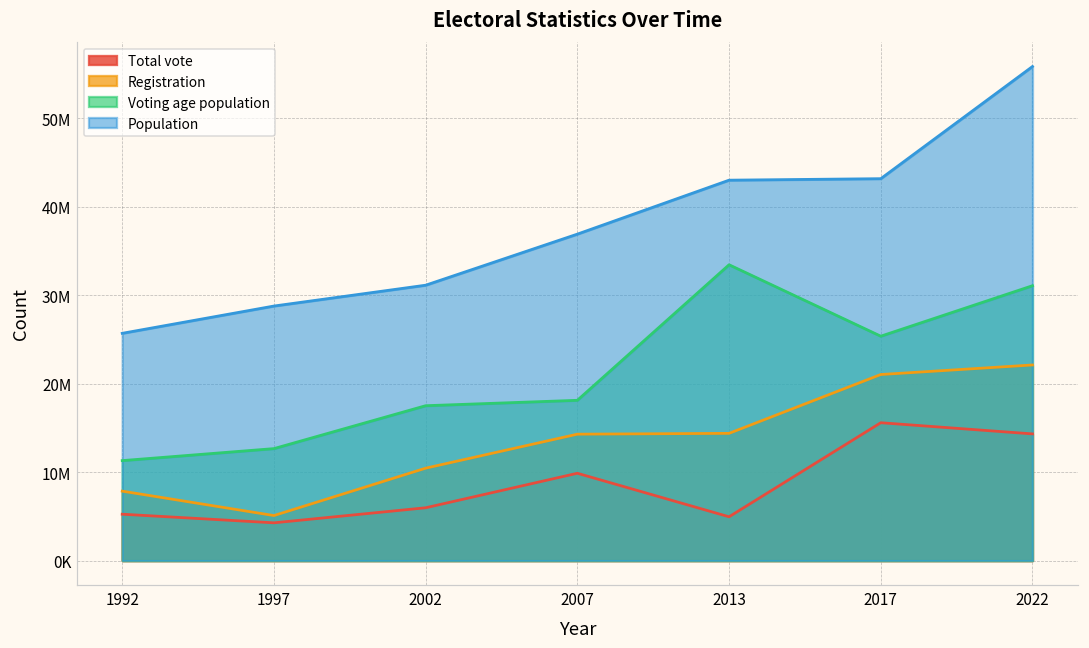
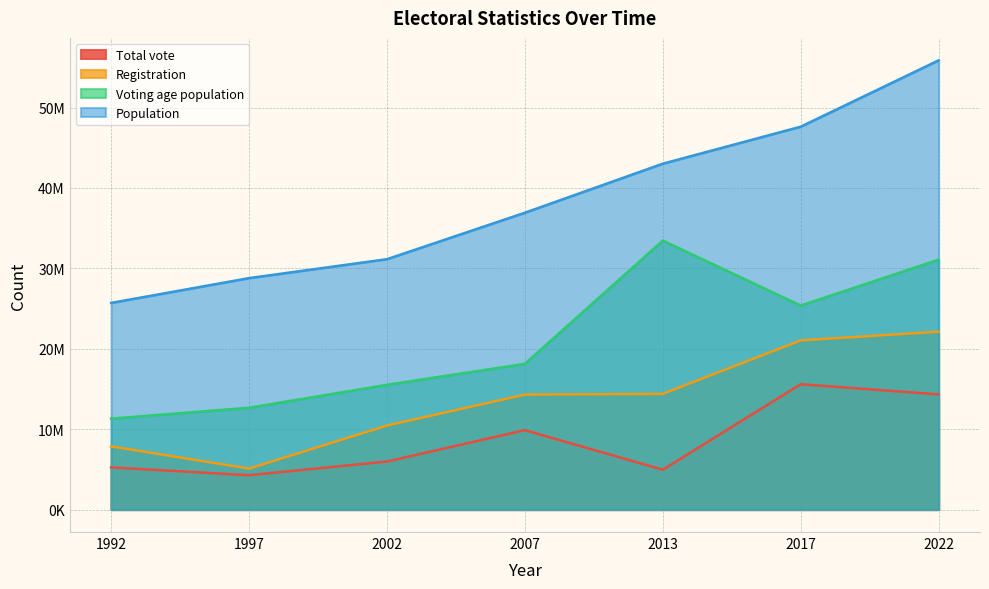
Voting age population, 2002: 18000000 -> 16000000
Population, 2017: 43000000 -> 48000000
